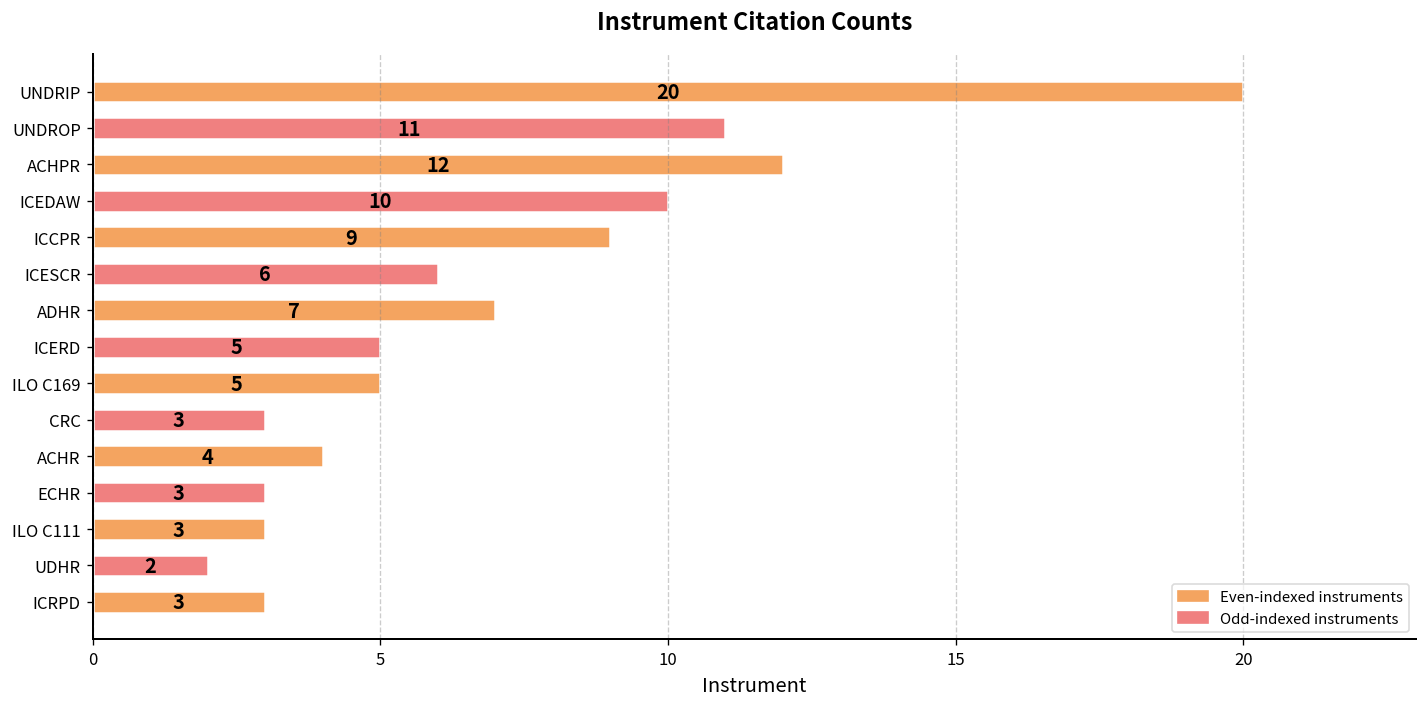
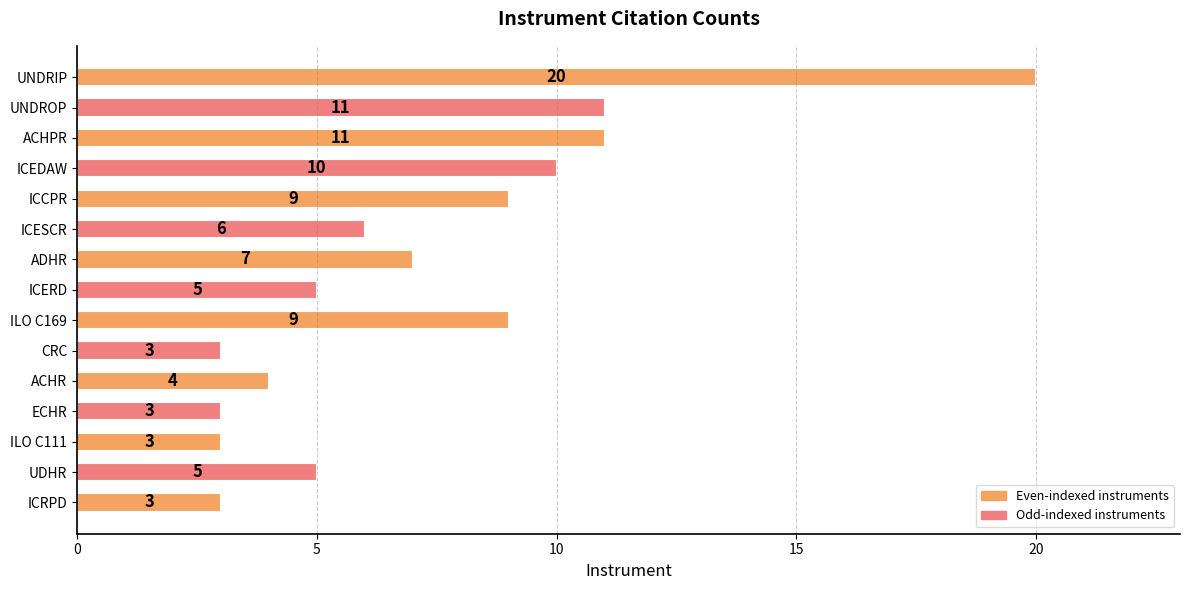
ACHPR: 12 -> 11
ILO C169: 5 -> 9
UDHR: 2 -> 5
